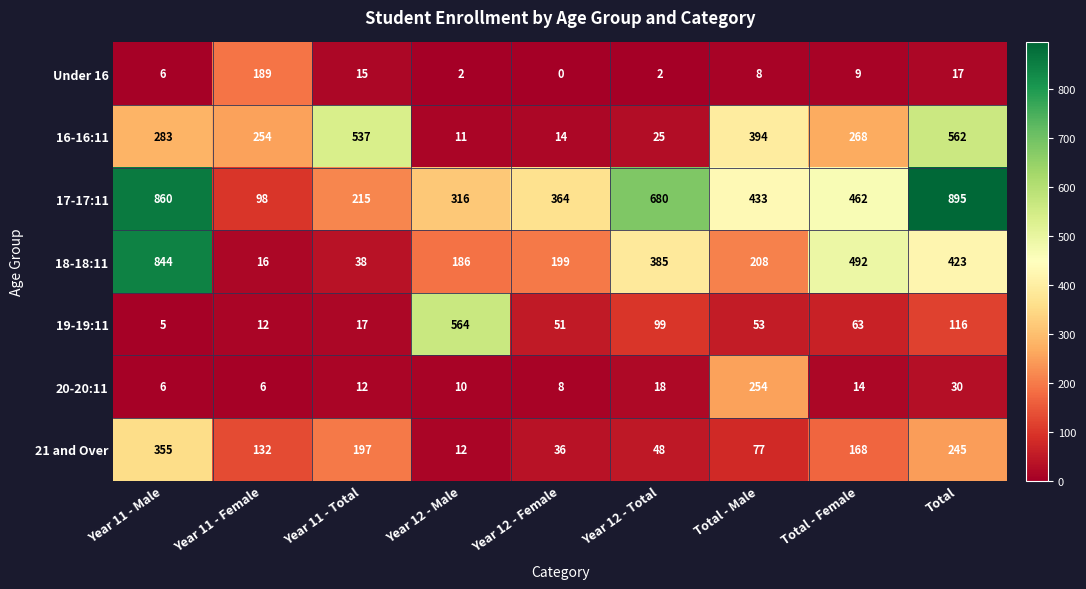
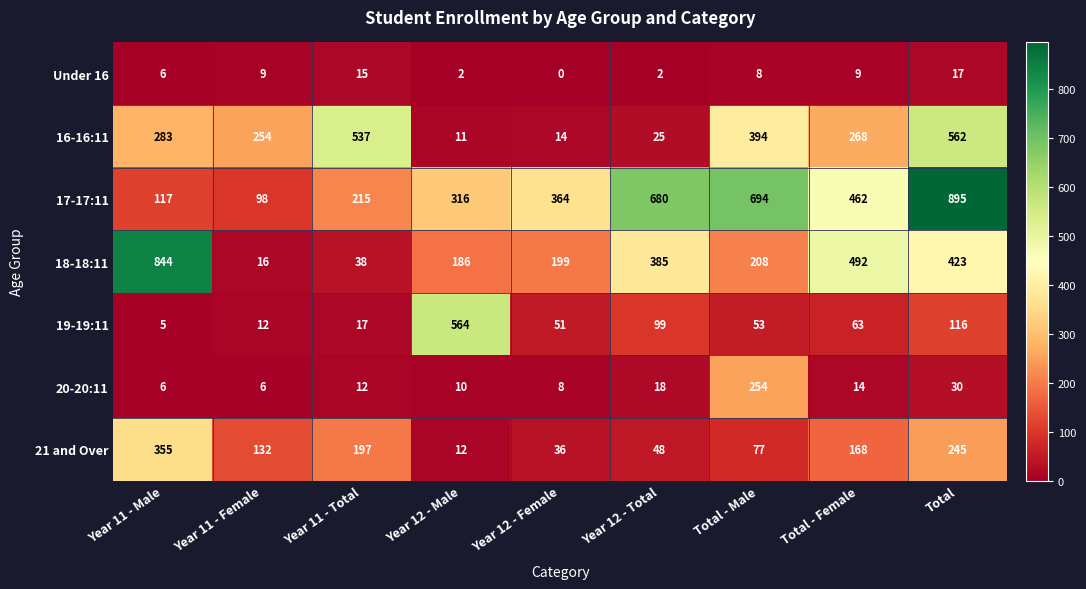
Under 16, Year 11 - Female: 189 -> 9
17-17:11, Year 11 - Male: 860 -> 117
17-17:11, Total - Male: 433 -> 694
